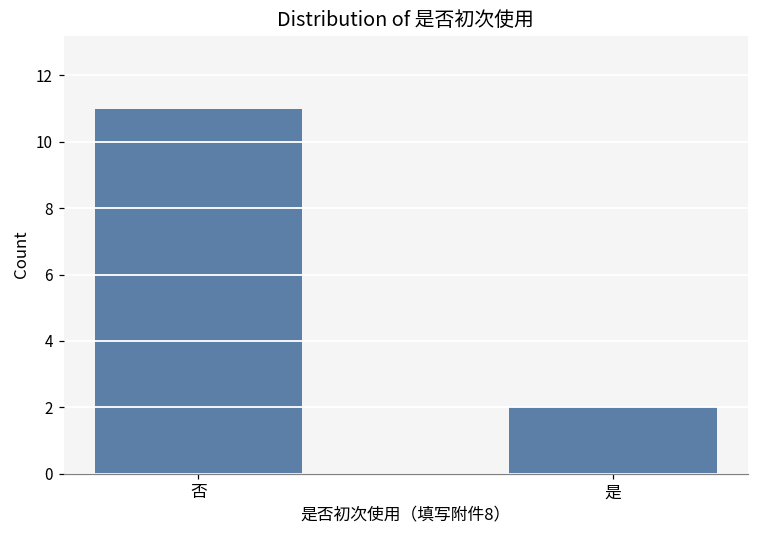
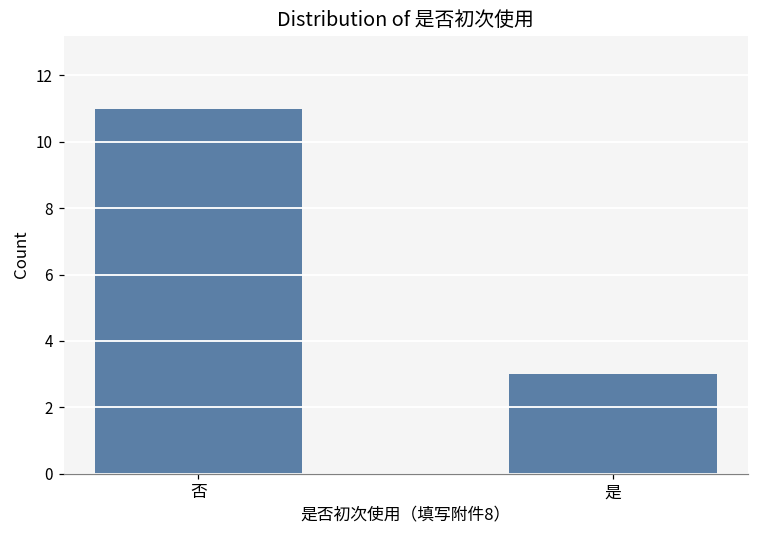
是: 2 -> 3
